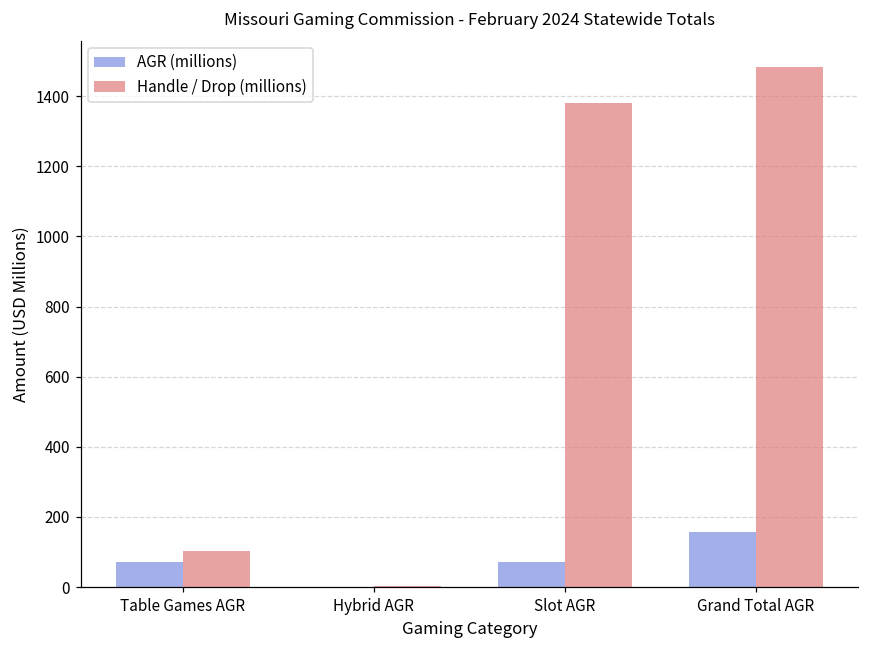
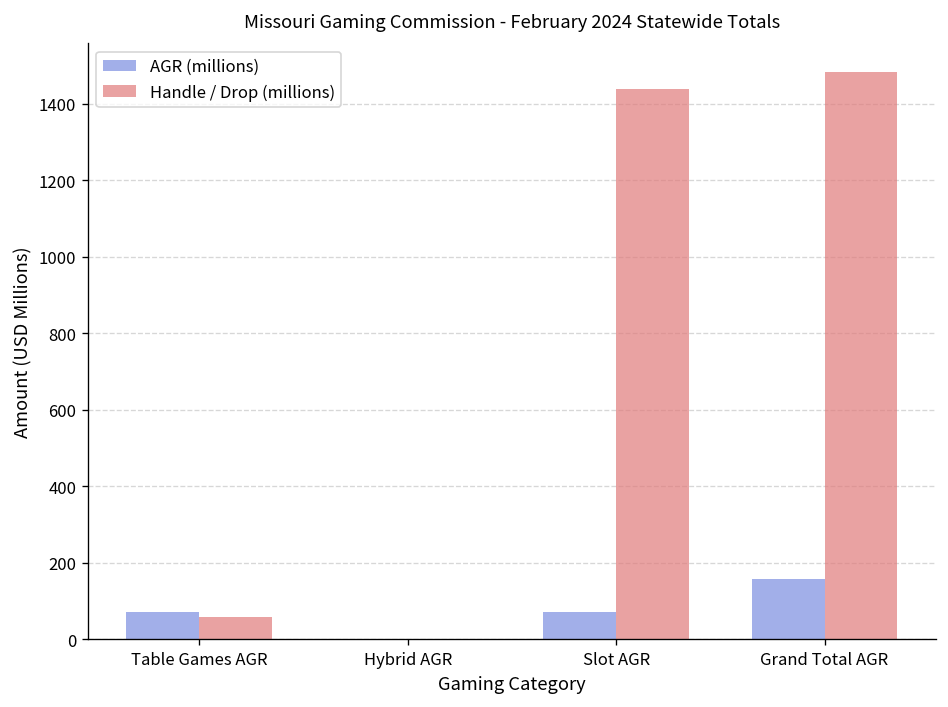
Handle / Drop (millions), Table Games AGR: 100 -> 60
Handle / Drop (millions), Slot AGR: 1380 -> 1440
